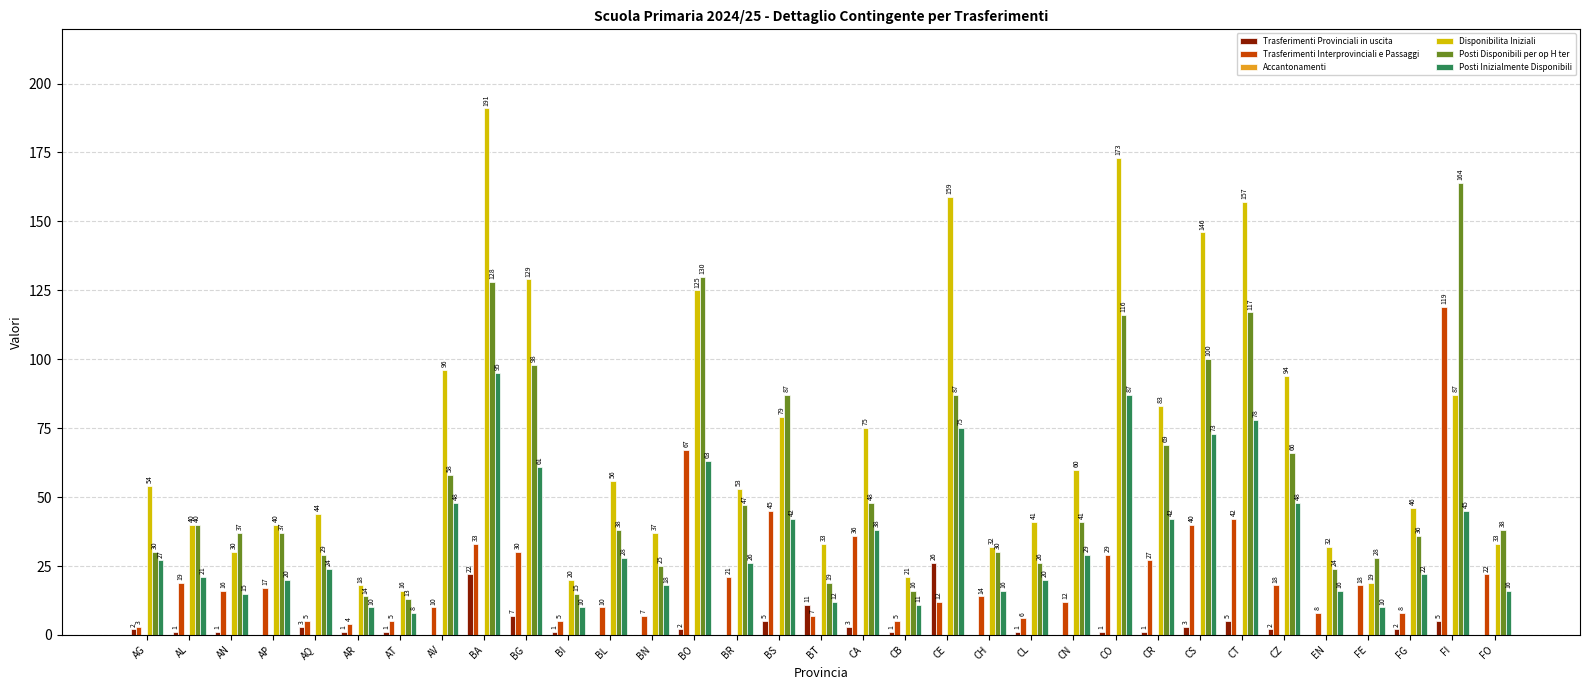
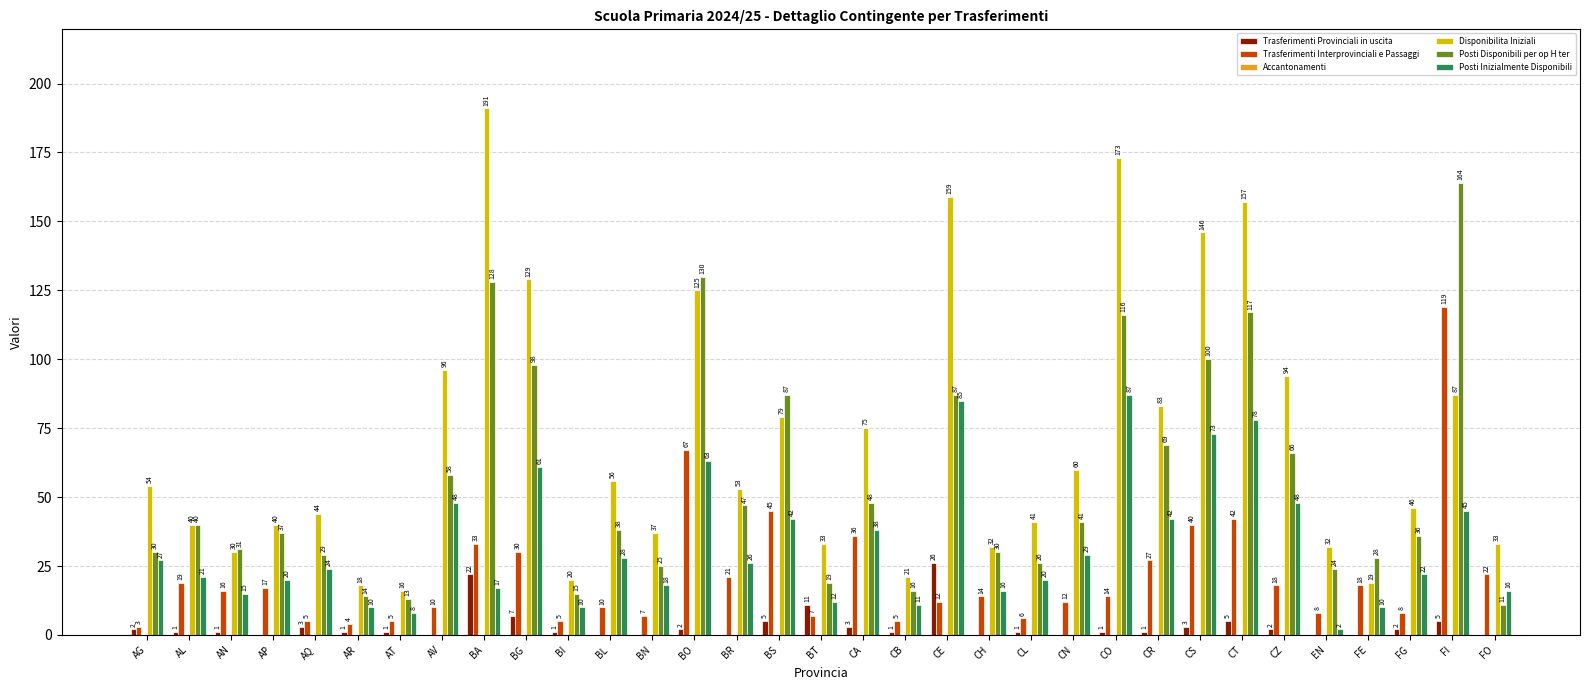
Posti Disponibili per op H ter, AN: 37 -> 31
Posti Inizialmente Disponibili, BA: 95 -> 17
Posti Inizialmente Disponibili, CE: 75 -> 85
Trasferimenti Interprovinciali e Passaggi, CO: 29 -> 14
Posti Inizialmente Disponibili, EN: 16 -> 2
Posti Disponibili per op H ter, FO: 38 -> 11
